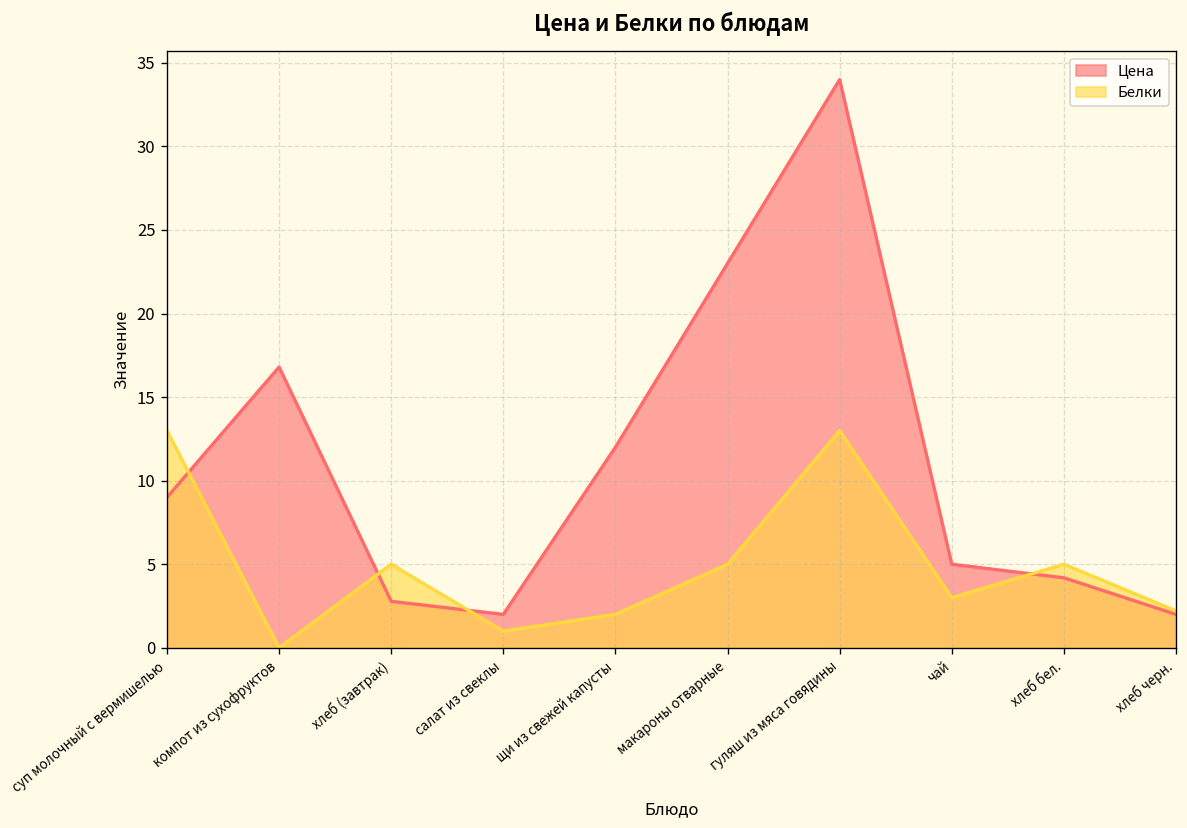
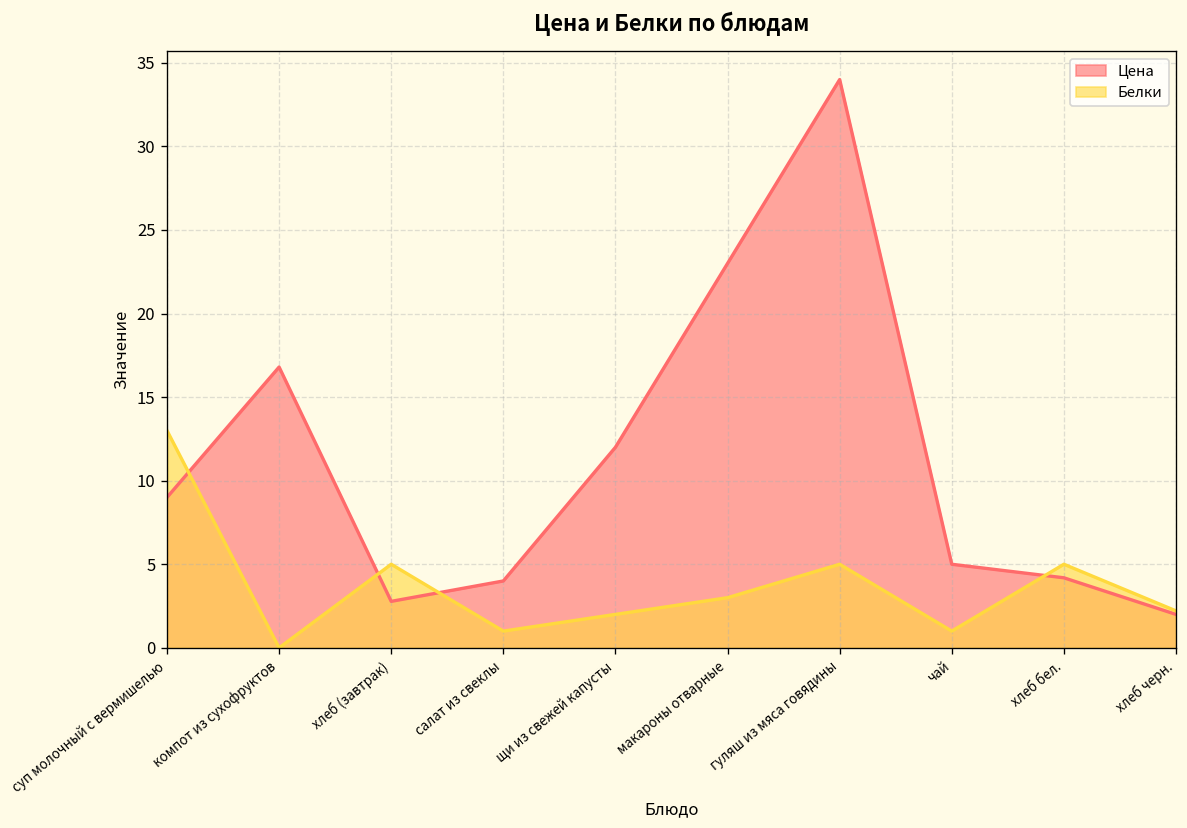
Цена, салат из свеклы: 2 -> 4
Белки, макароны отварные: 5 -> 3
Белки, гуляш из мяса говядины: 13 -> 5
Белки, чай: 3 -> 1
